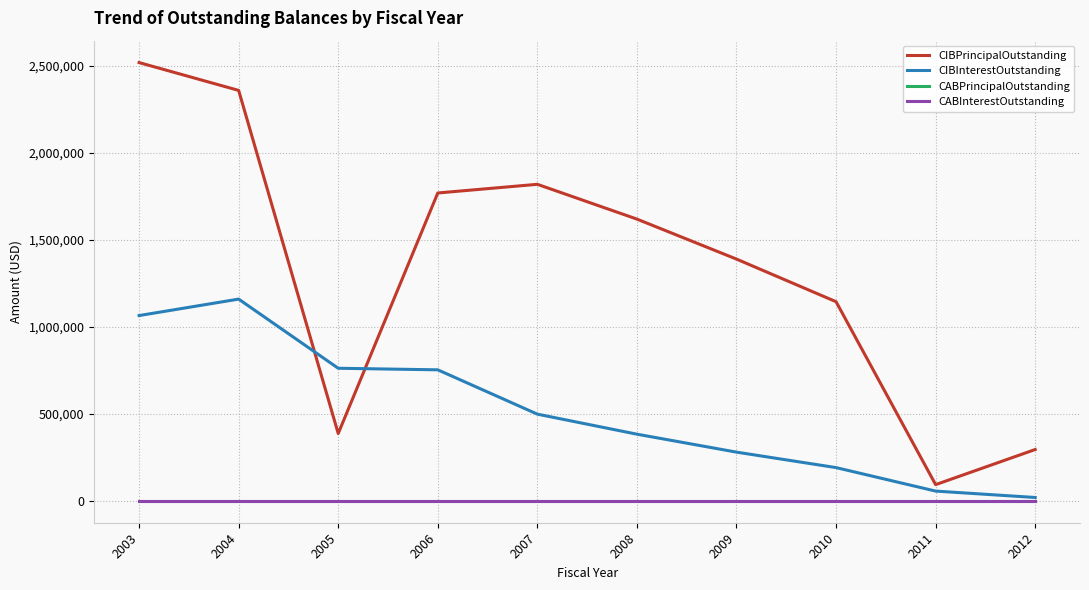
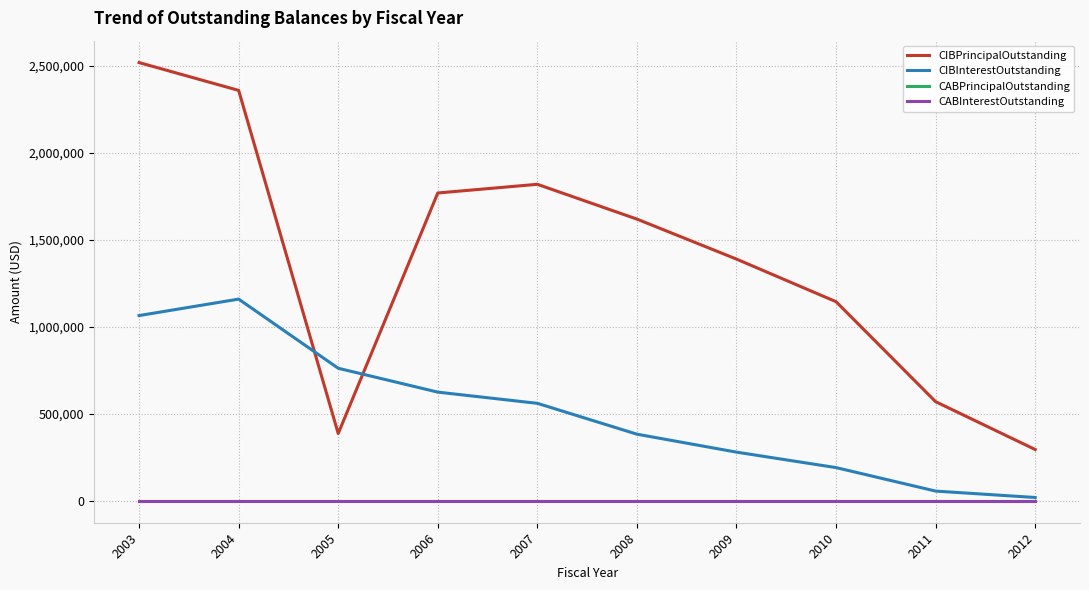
CIBInterestOutstanding, 2006: 750,000 -> 630,000
CIBInterestOutstanding, 2007: 500,000 -> 560,000
CIBPrincipalOutstanding, 2011: 90,000 -> 570,000
